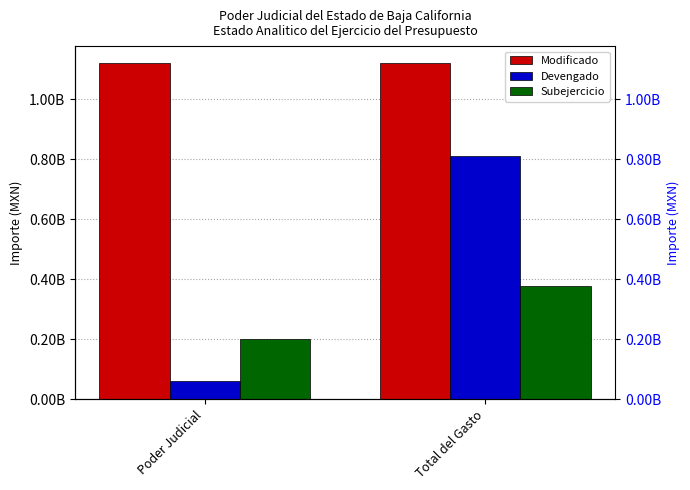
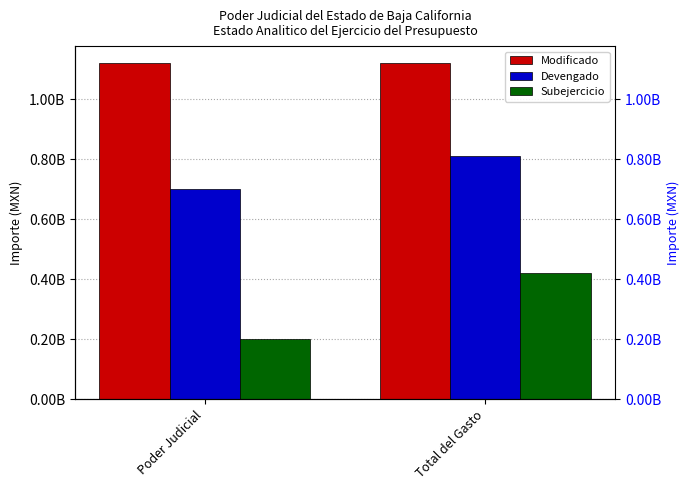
Devengado, Poder Judicial: 60000000 -> 700000000
Subejercicio, Total del Gasto: 380000000 -> 420000000
